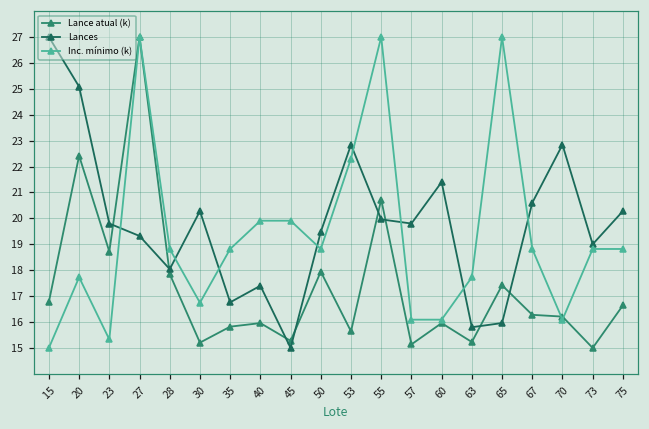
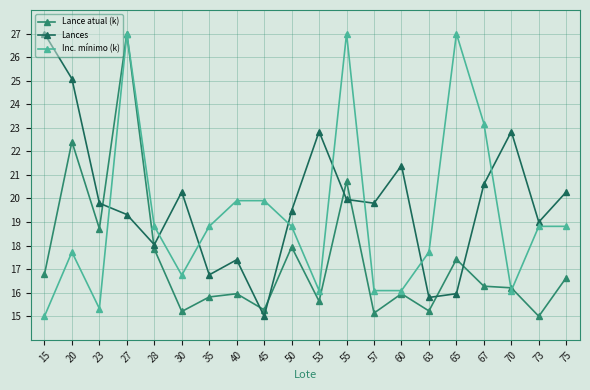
Inc. mínimo (k), 53: 22.3 -> 16.1
Inc. mínimo (k), 67: 18.8 -> 23.2
